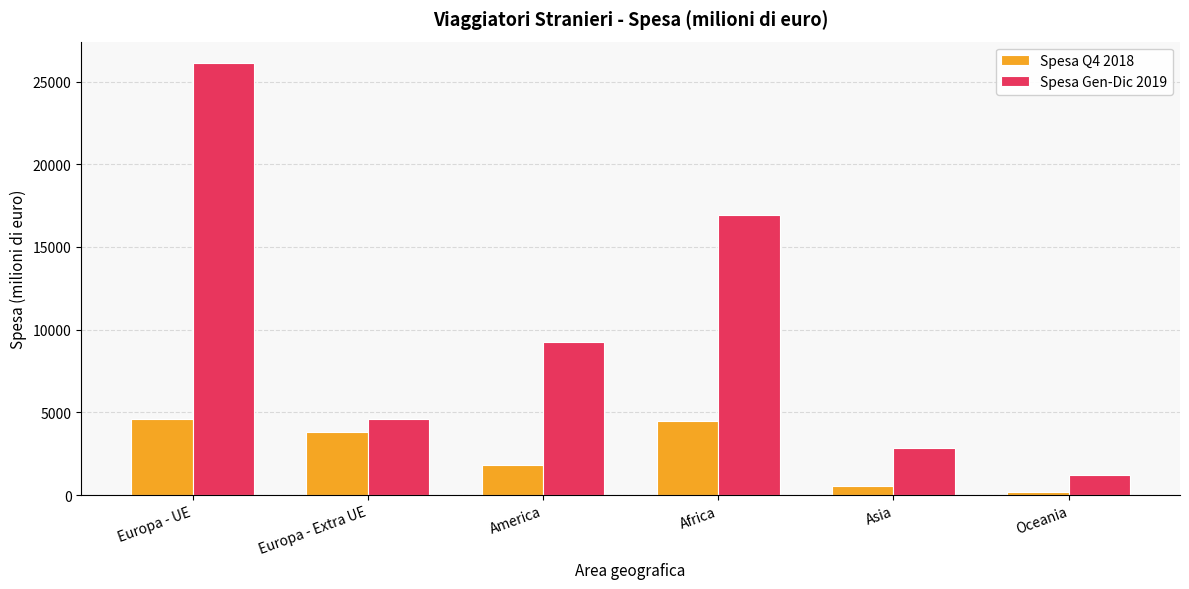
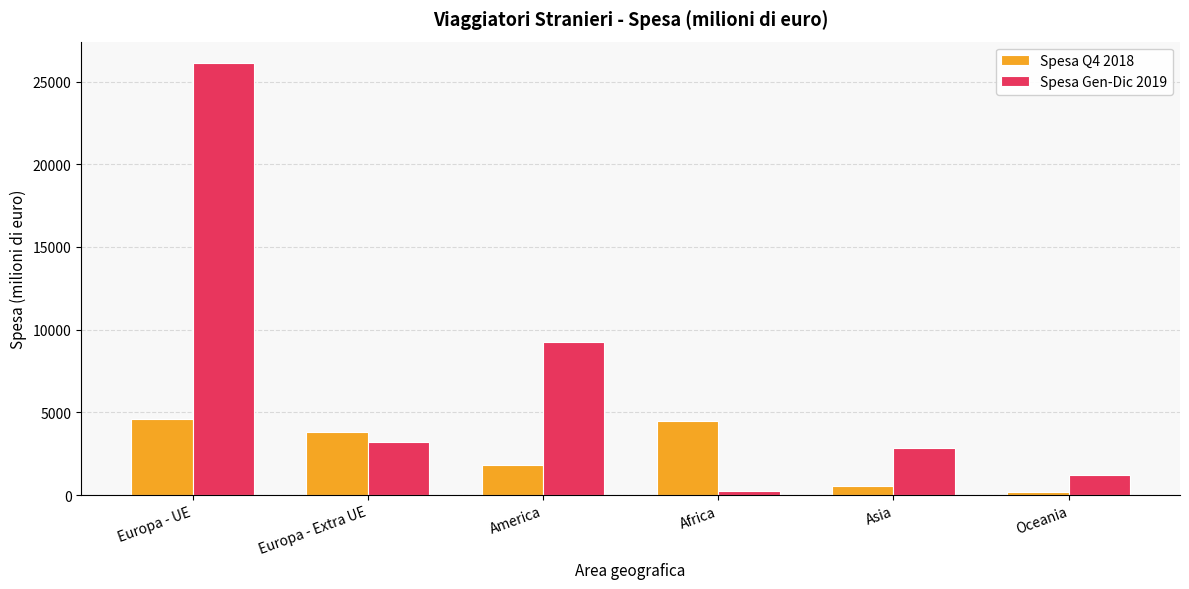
Spesa Gen-Dic 2019, Europa - Extra UE: 4600 -> 3200
Spesa Gen-Dic 2019, Africa: 16900 -> 200
